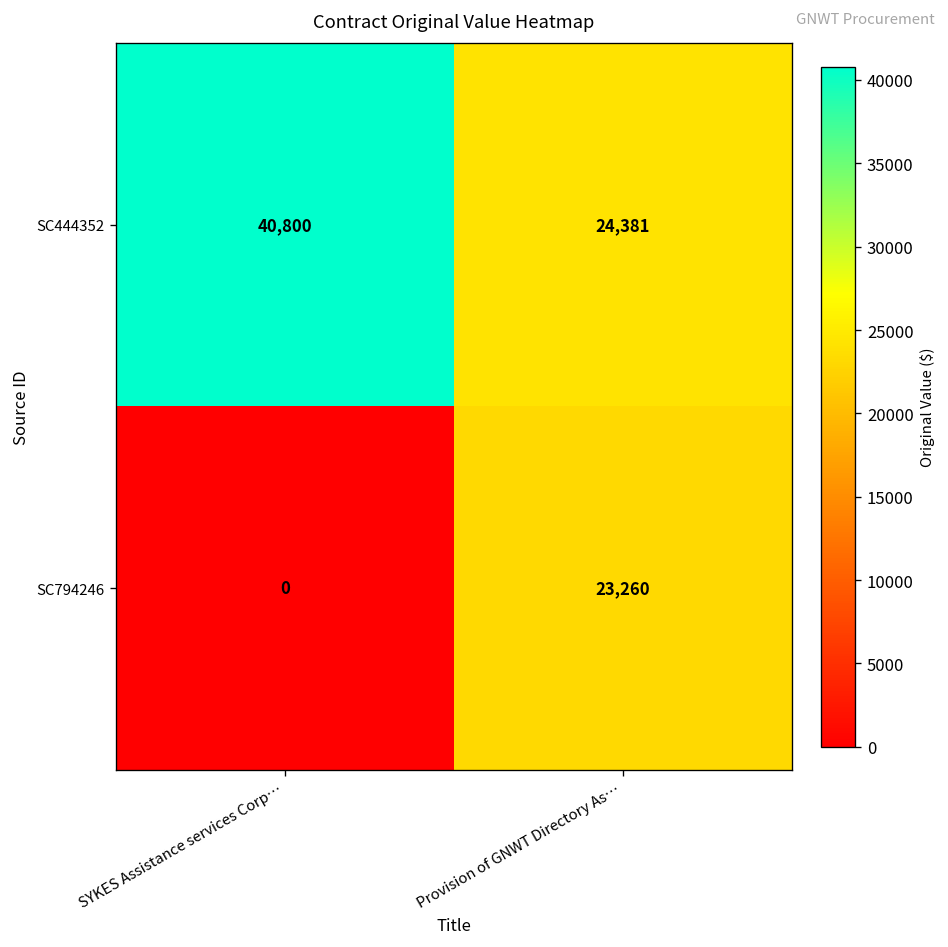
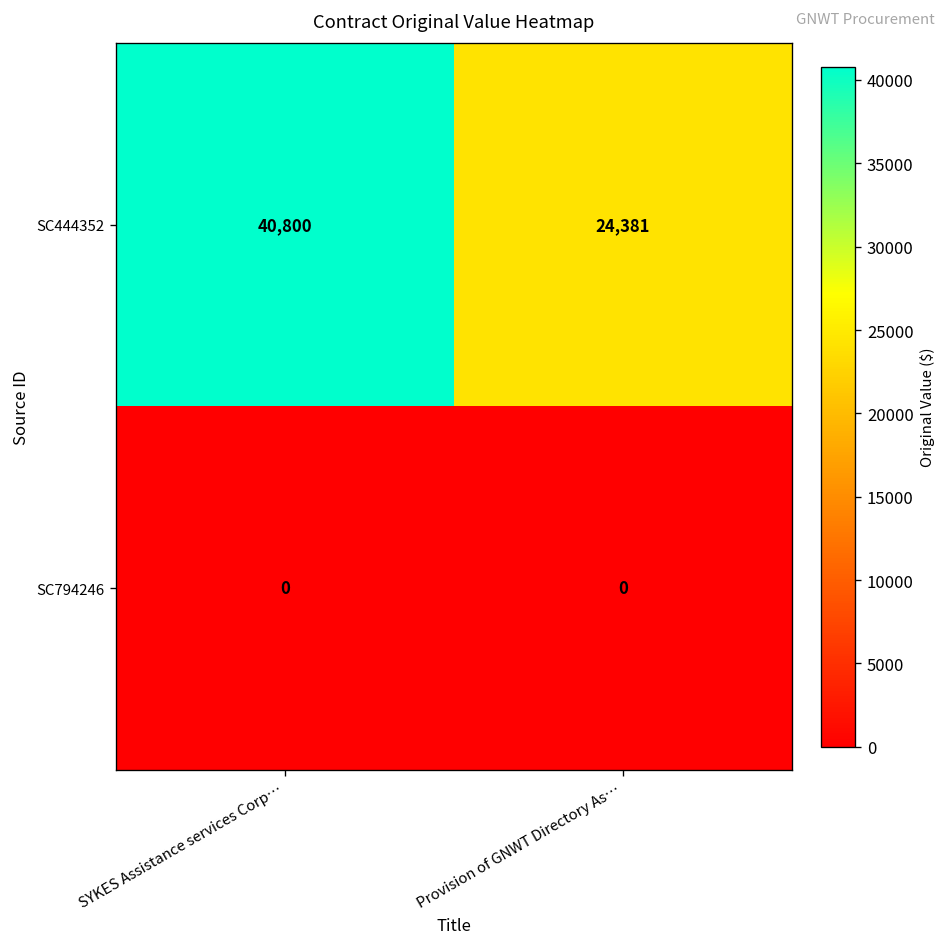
SC794246, Provision of GNWT Directory As…: 23,260 -> 0
